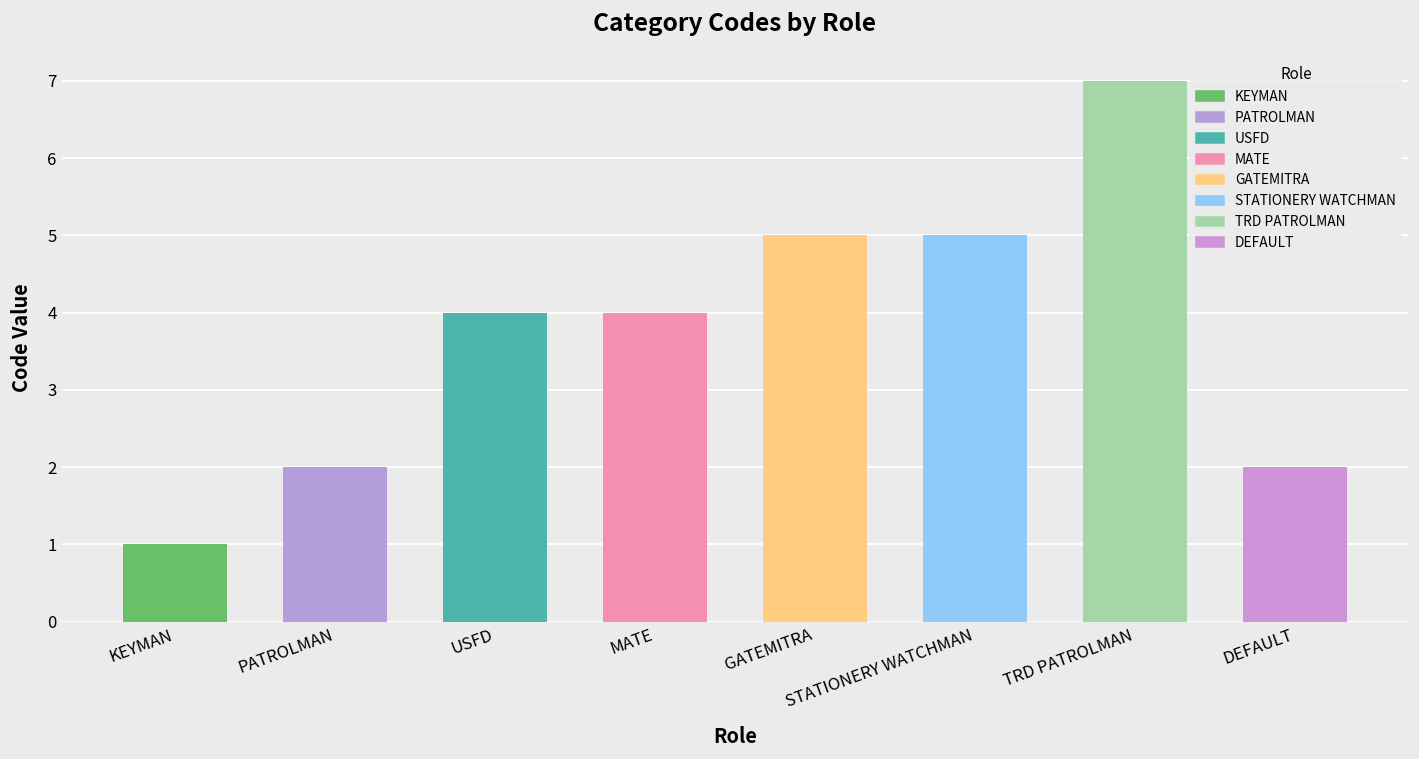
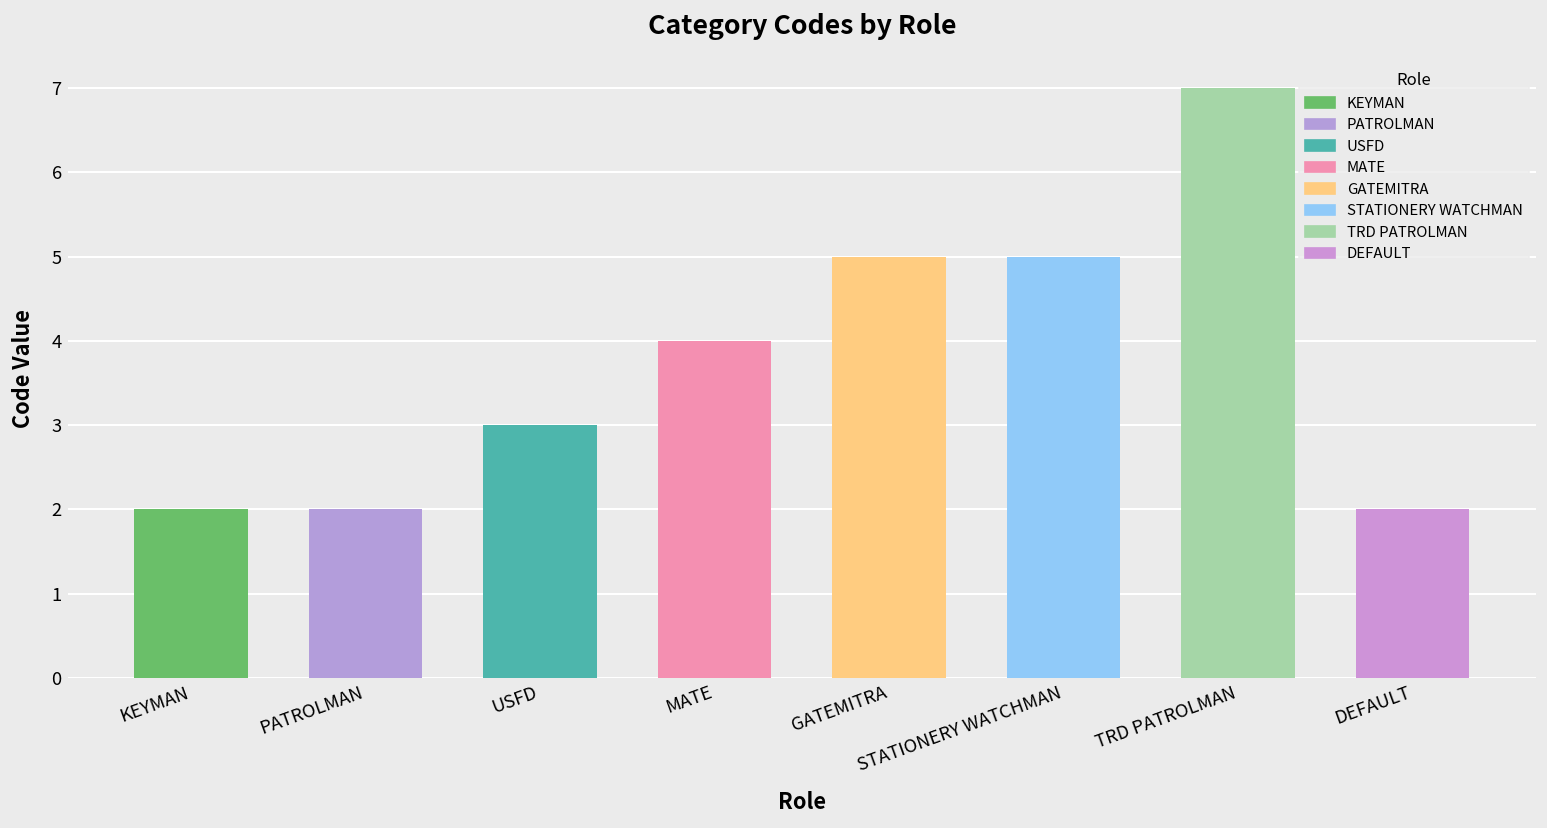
KEYMAN: 1 -> 2
USFD: 4 -> 3
